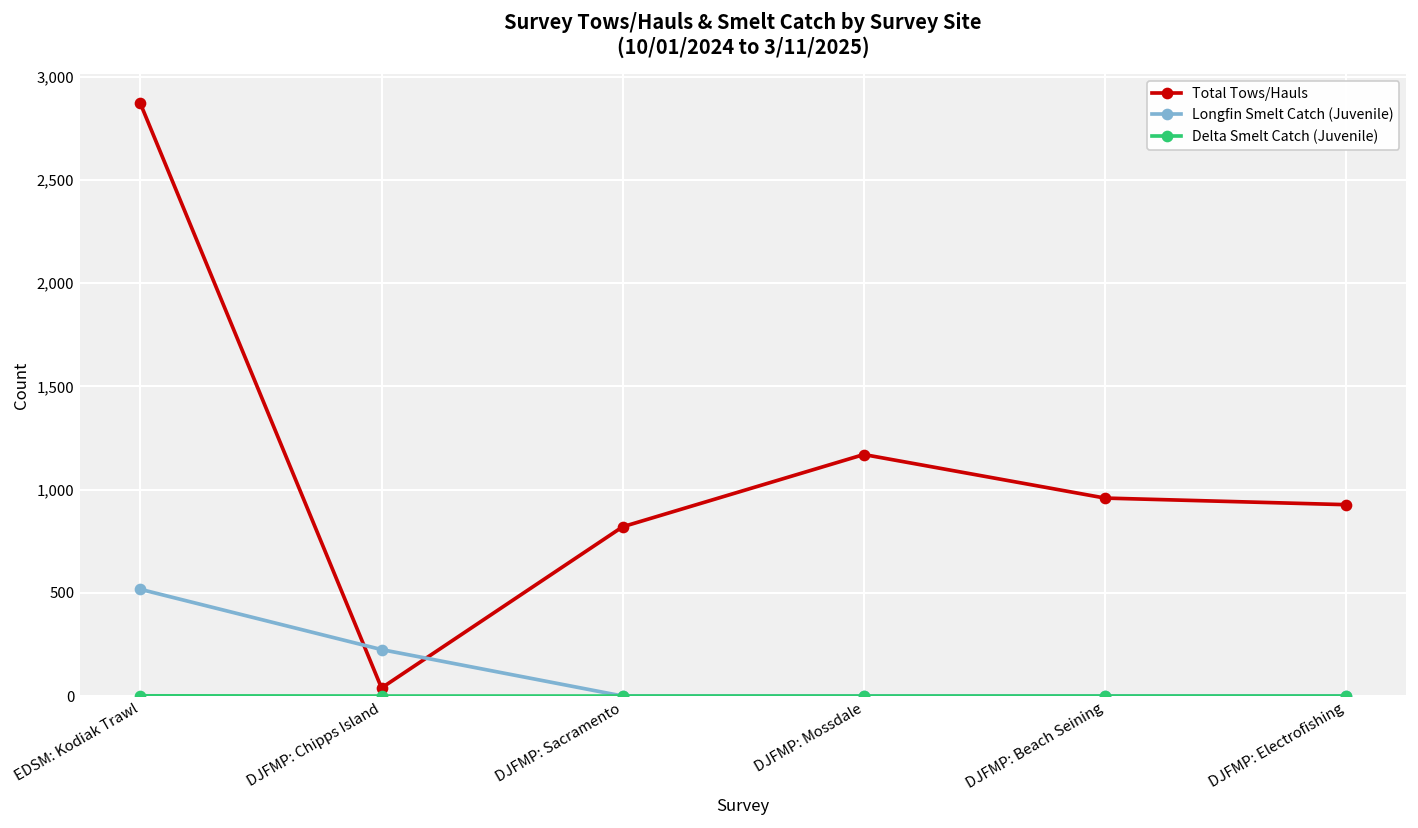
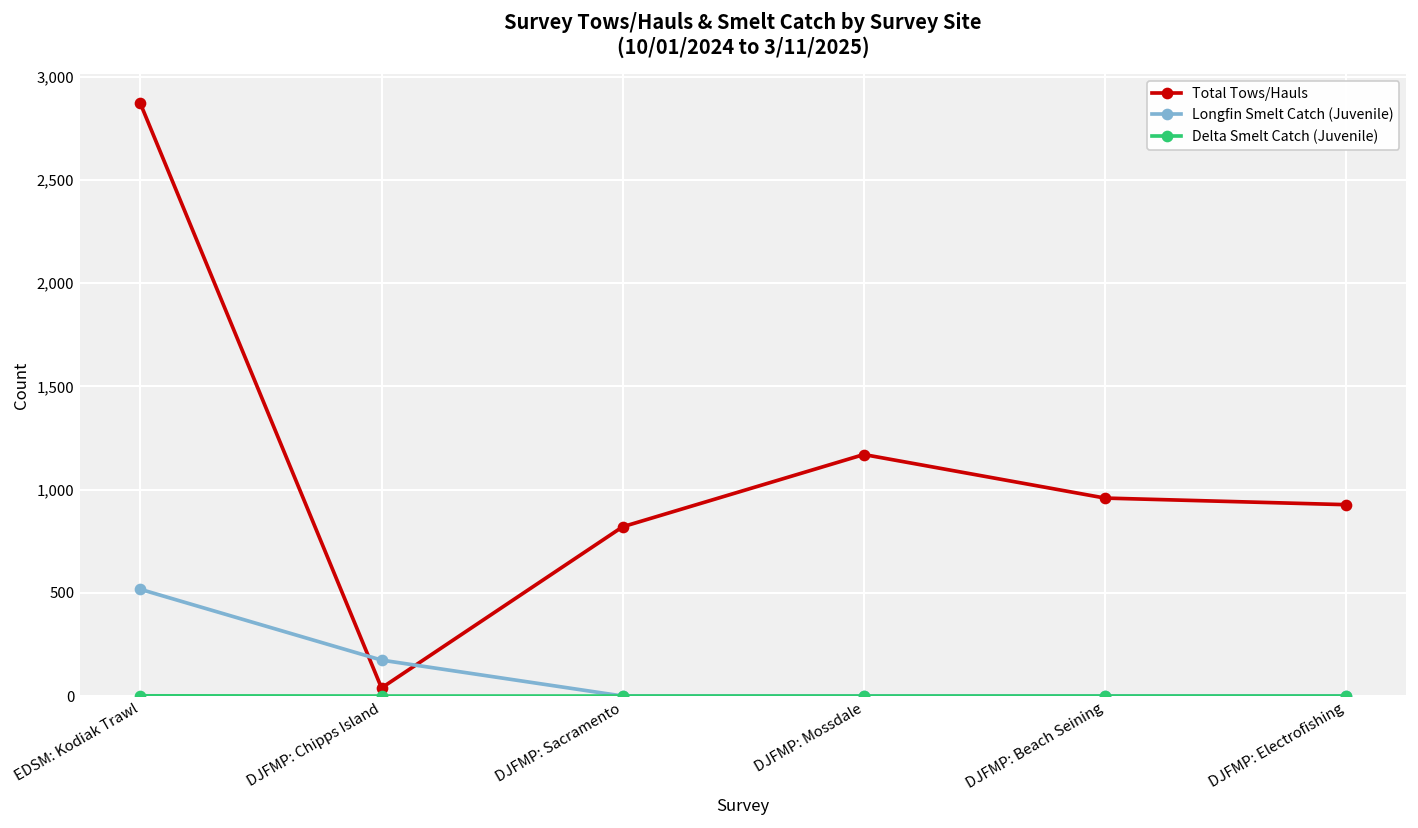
Longfin Smelt Catch (Juvenile), DJFMP: Chipps Island: 230 -> 170
